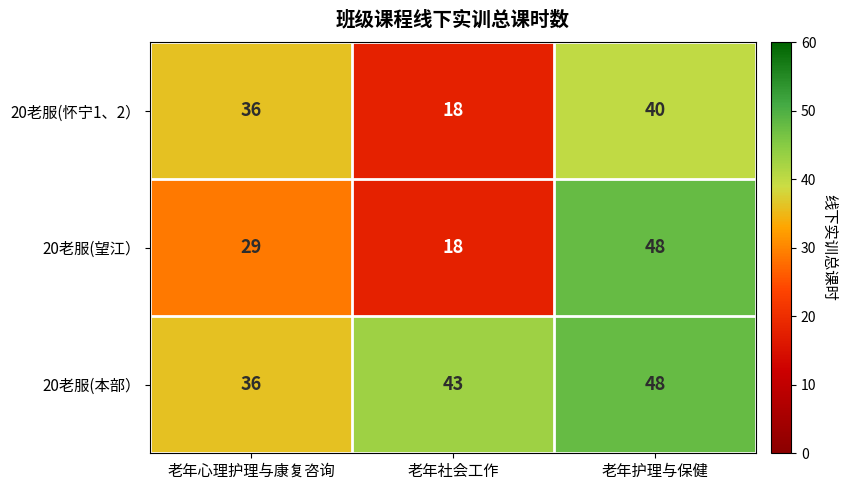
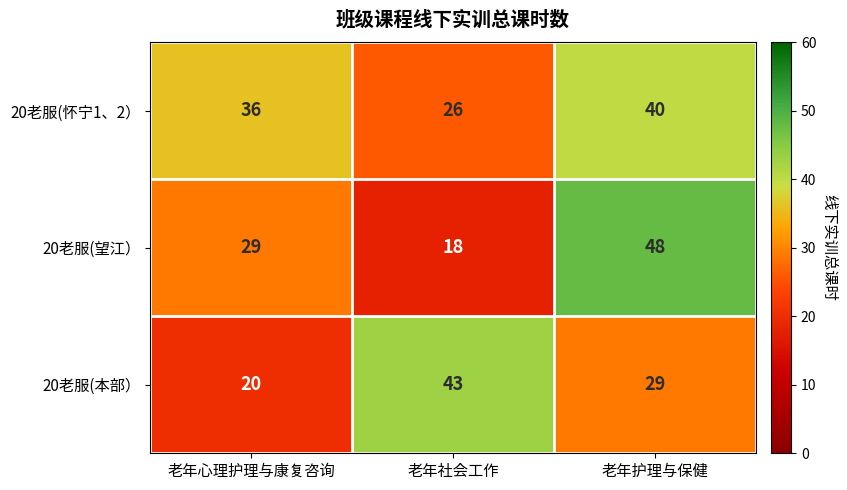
20老服(怀宁1、2）, 老年社会工作: 18 -> 26
20老服(本部）, 老年心理护理与康复咨询: 36 -> 20
20老服(本部）, 老年护理与保健: 48 -> 29
